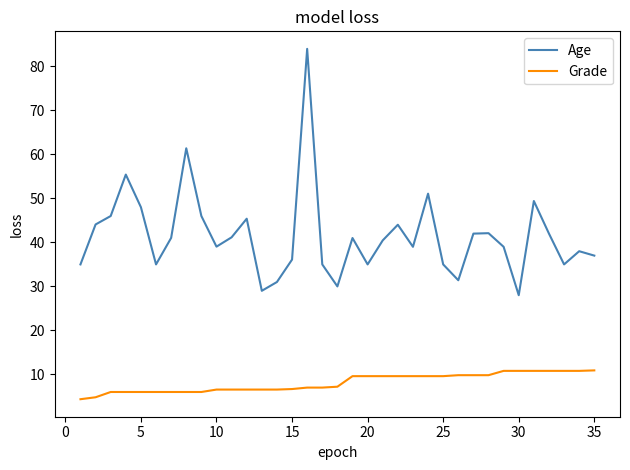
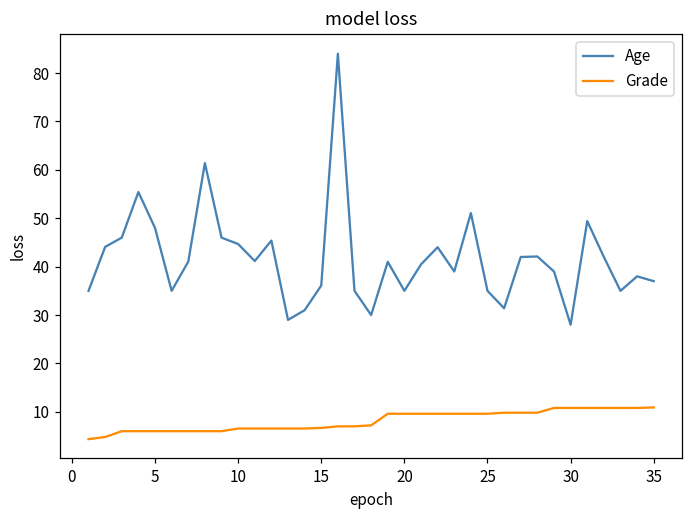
Age, 10: 39 -> 45
